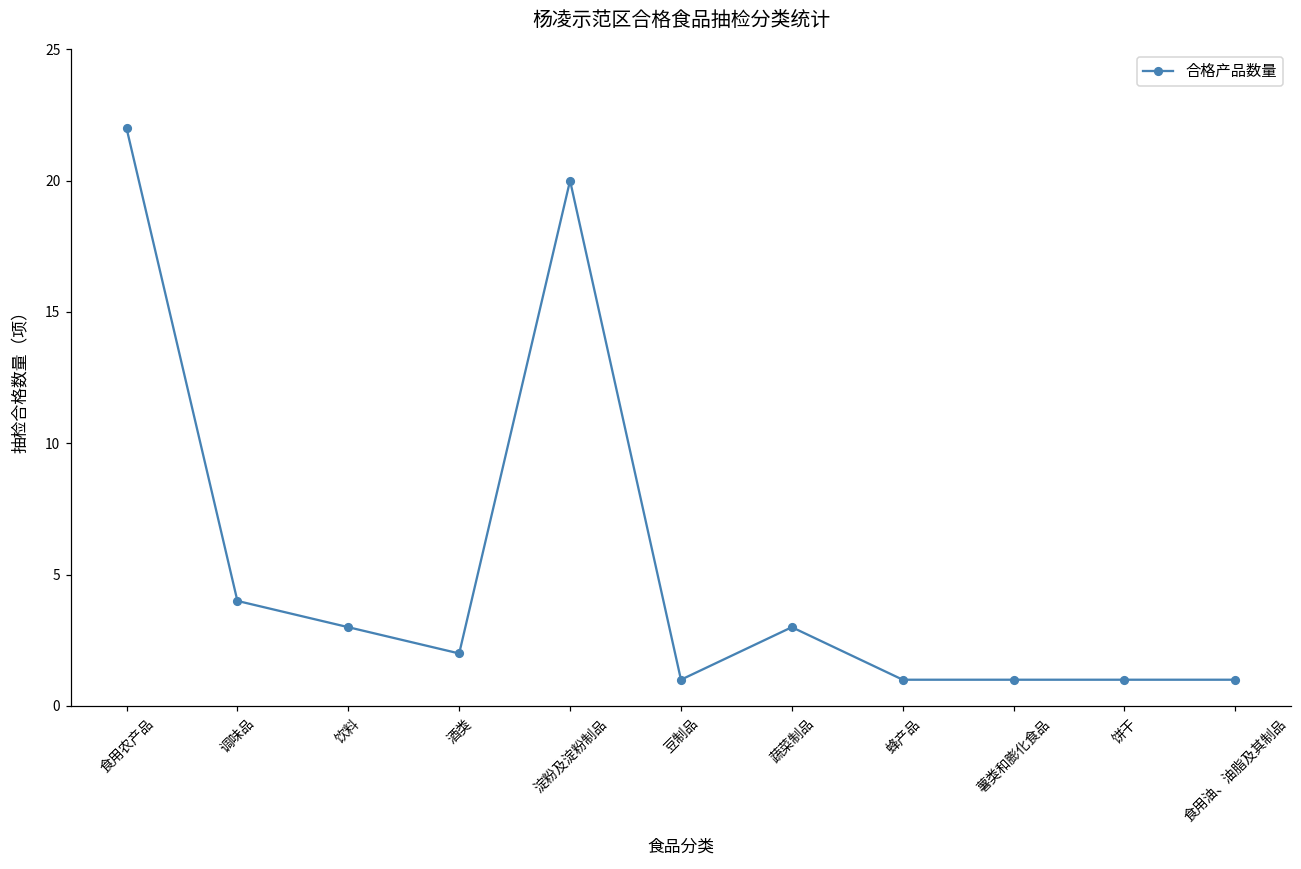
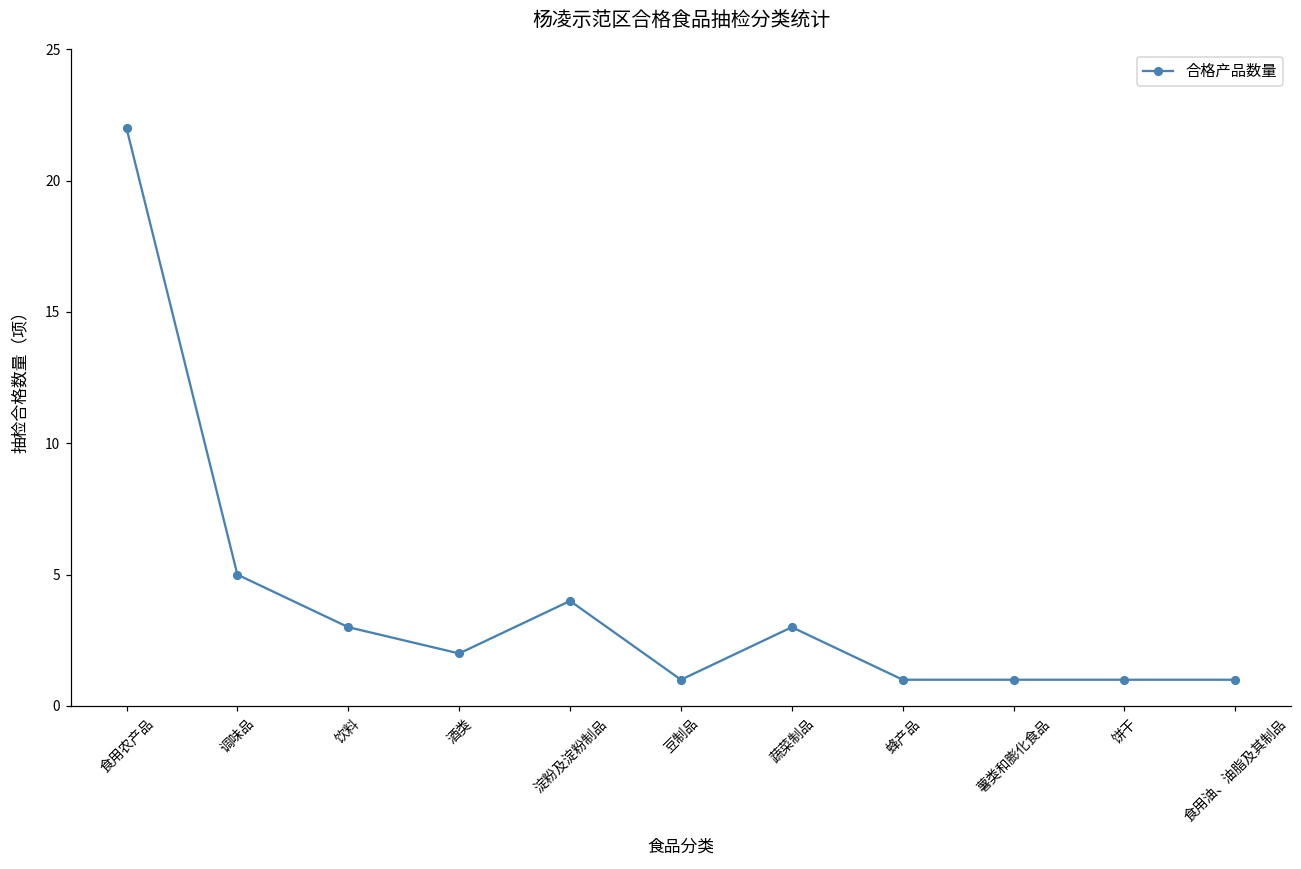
调味品: 4 -> 5
淀粉及淀粉制品: 20 -> 4
